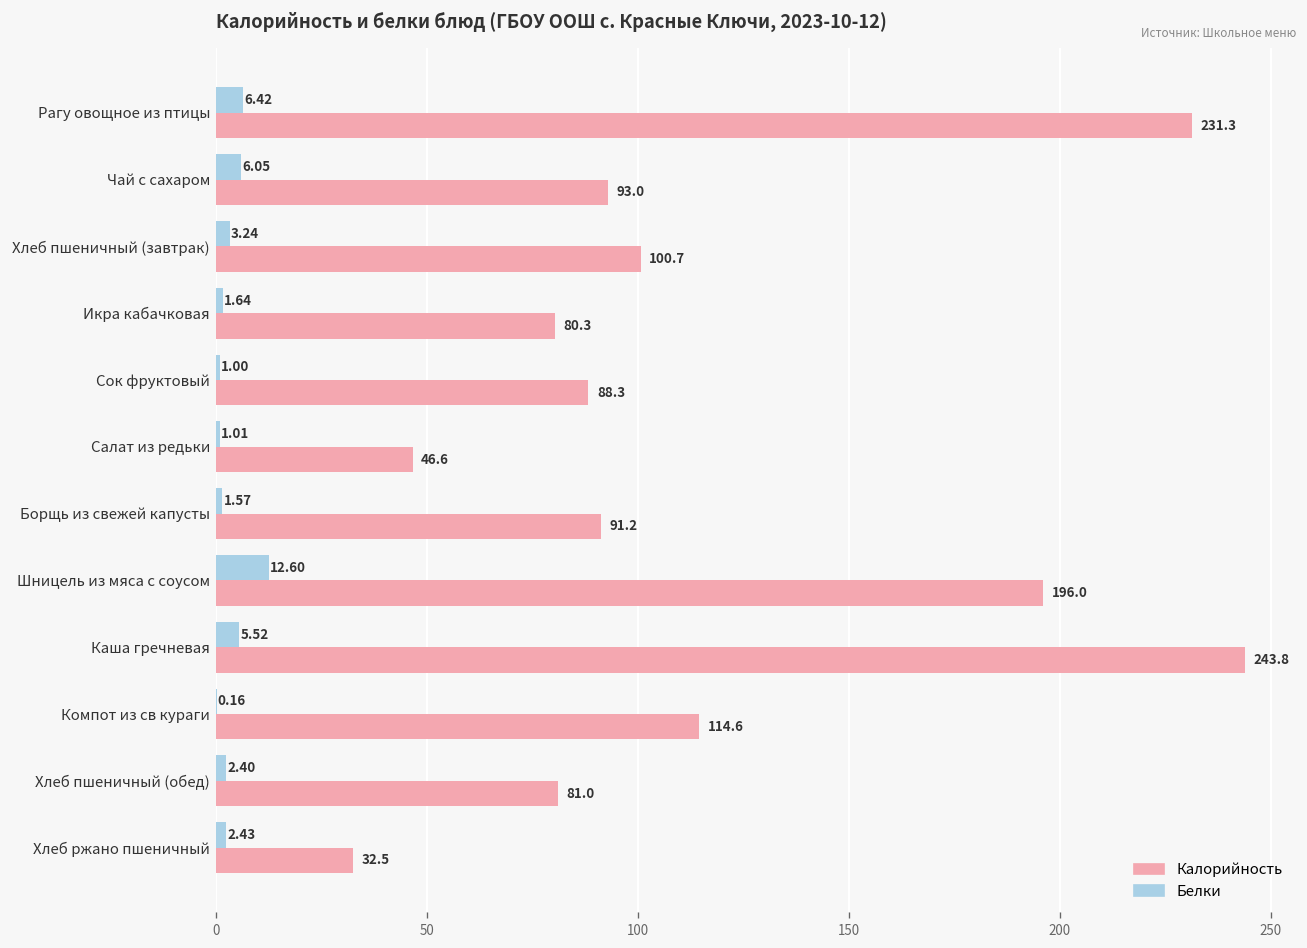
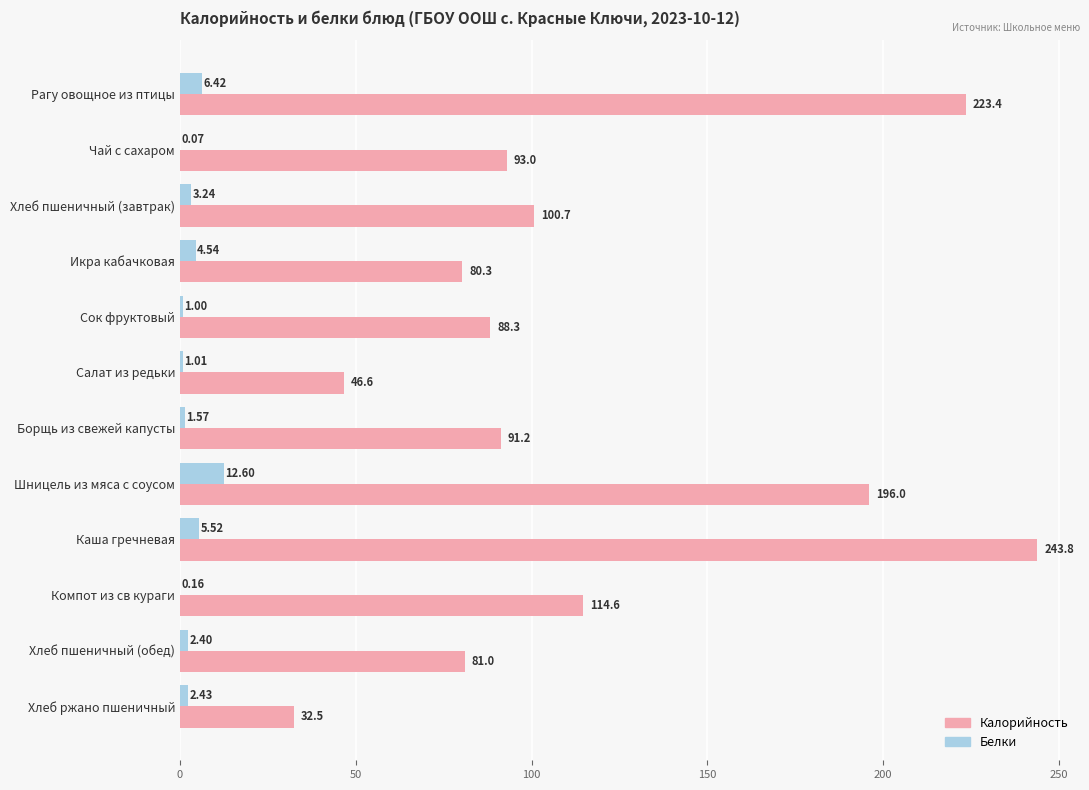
Калорийность, Рагу овощное из птицы: 231.3 -> 223.4
Белки, Чай с сахаром: 6.05 -> 0.07
Белки, Икра кабачковая: 1.64 -> 4.54
